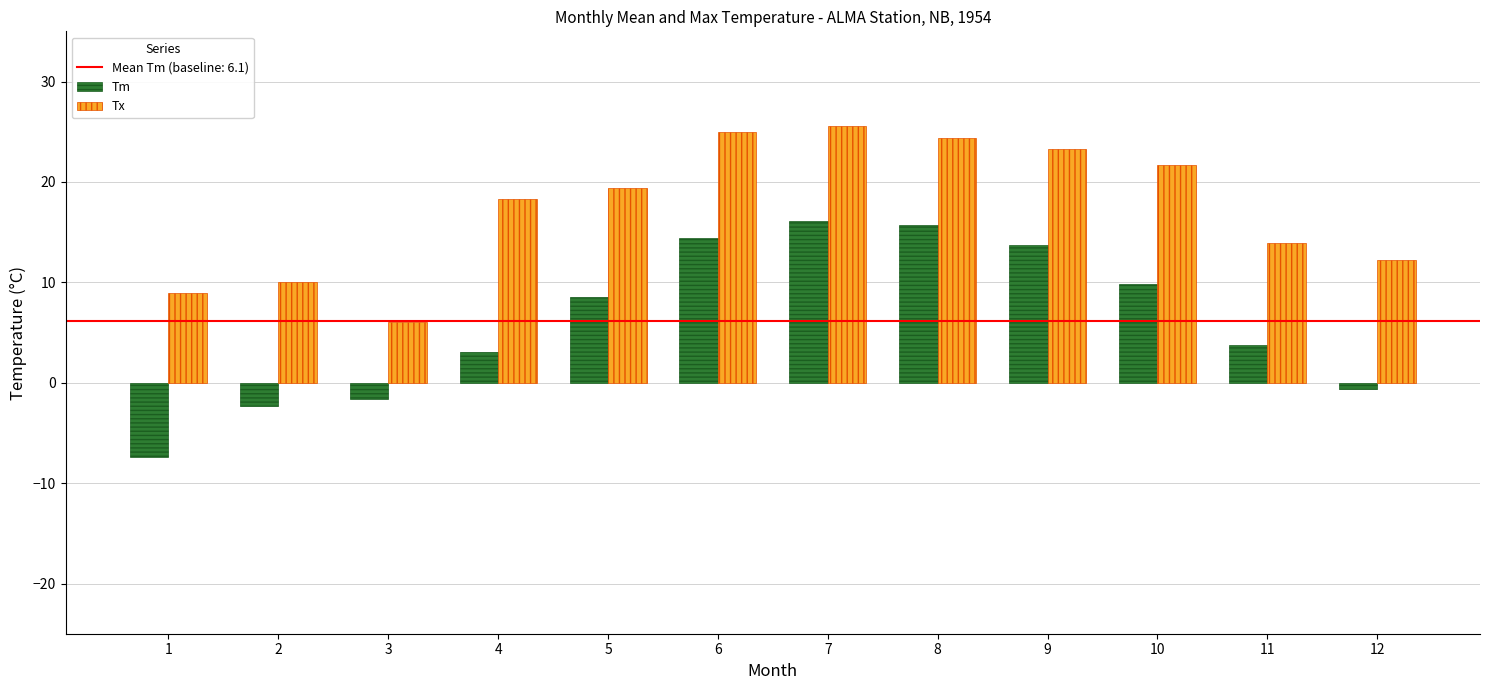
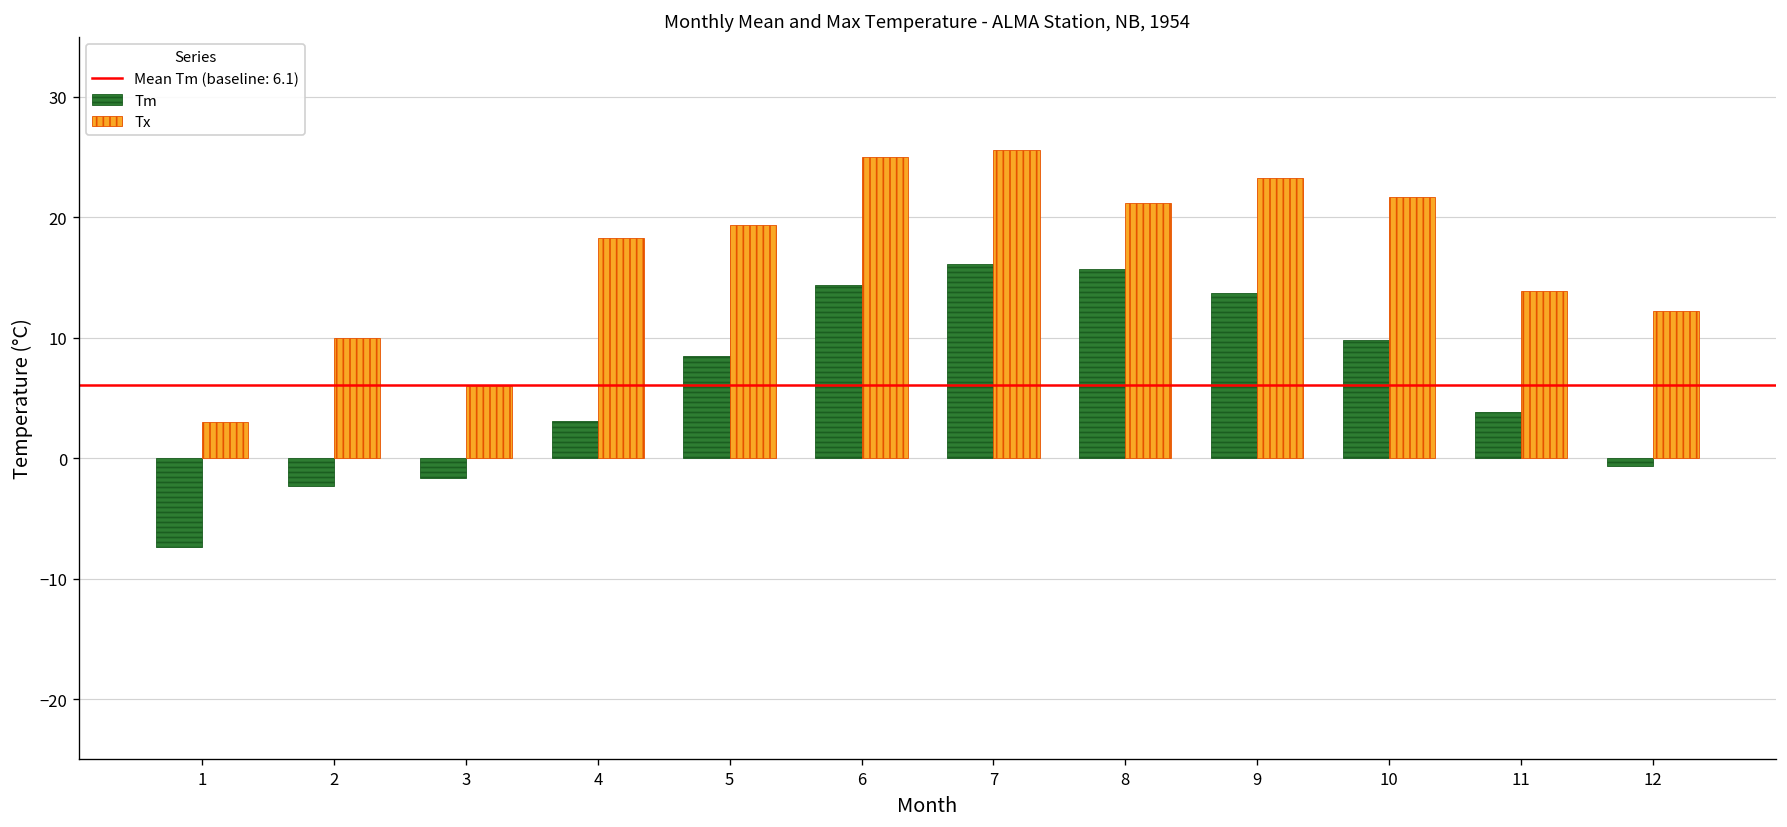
Tx, 1: 8.9 -> 3.0
Tx, 8: 24.4 -> 21.2
